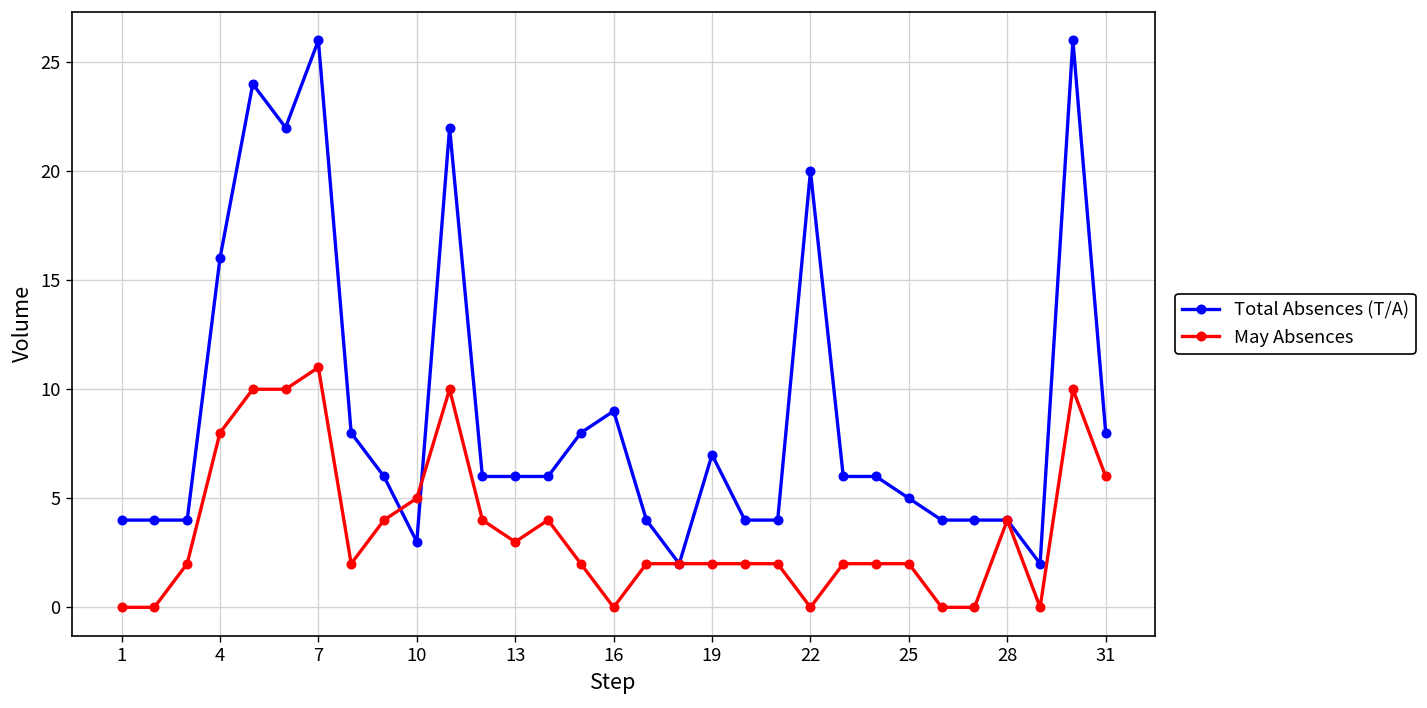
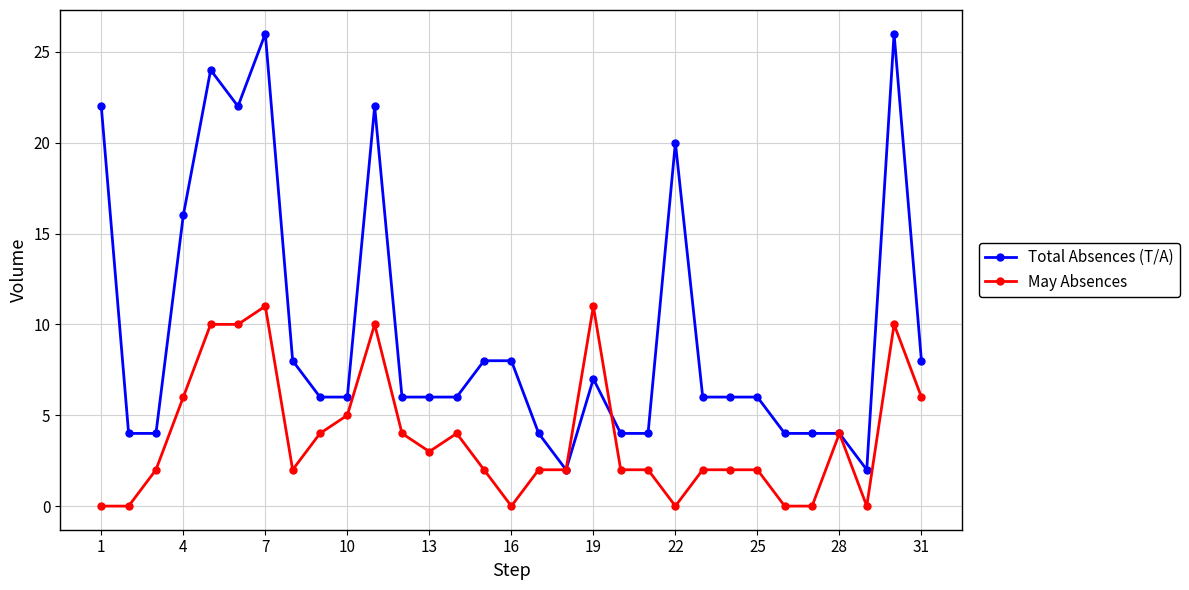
Total Absences (T/A), 1: 4 -> 22
May Absences, 4: 8 -> 6
Total Absences (T/A), 10: 3 -> 6
Total Absences (T/A), 16: 9 -> 8
May Absences, 19: 2 -> 11
Total Absences (T/A), 25: 5 -> 6
